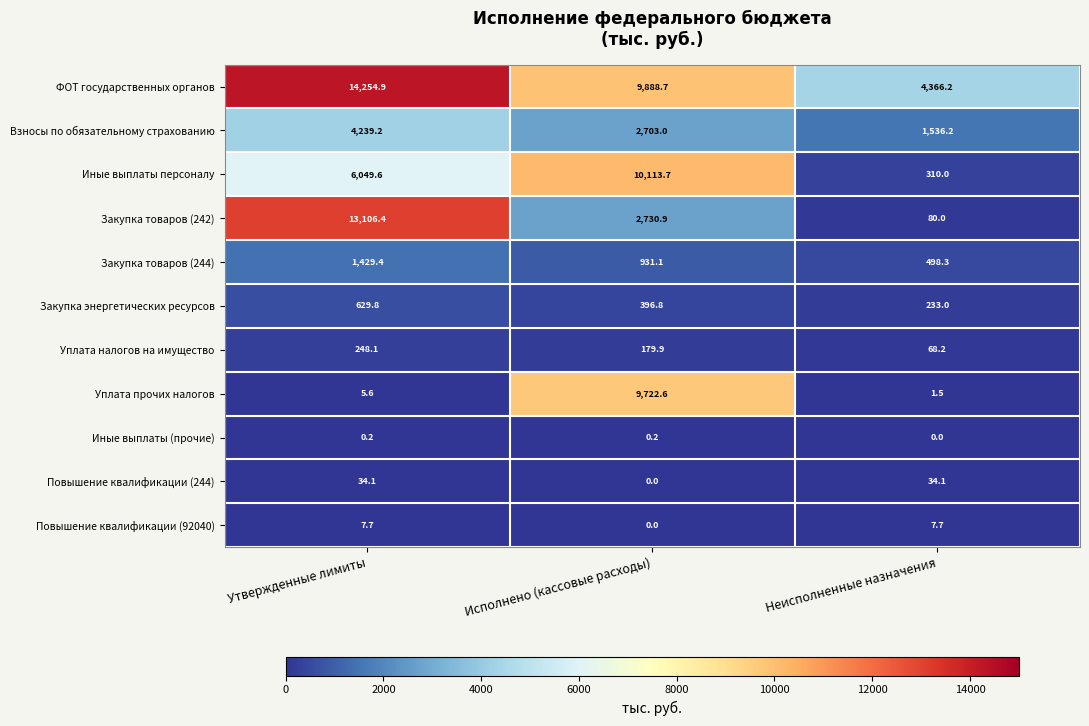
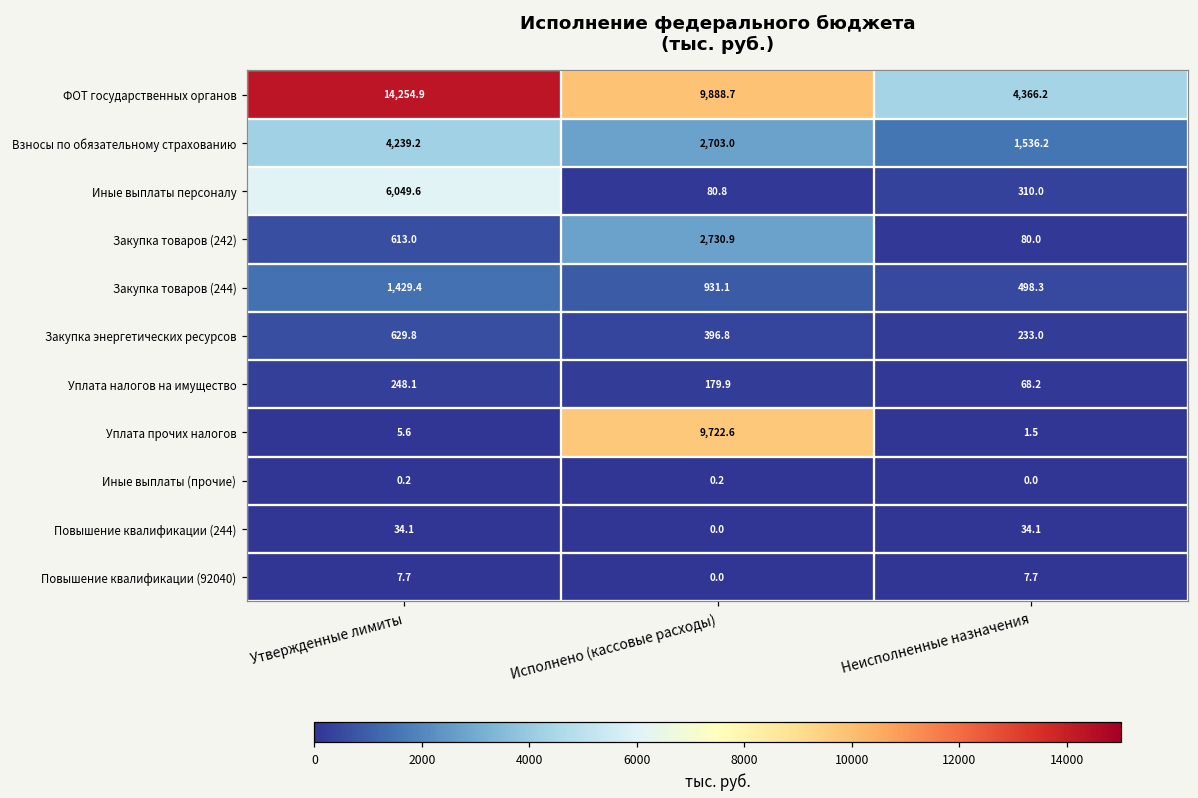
Иные выплаты персоналу, Исполнено (кассовые расходы): 10,113.7 -> 80.8
Закупка товаров (242), Утвержденные лимиты: 13,106.4 -> 613.0
